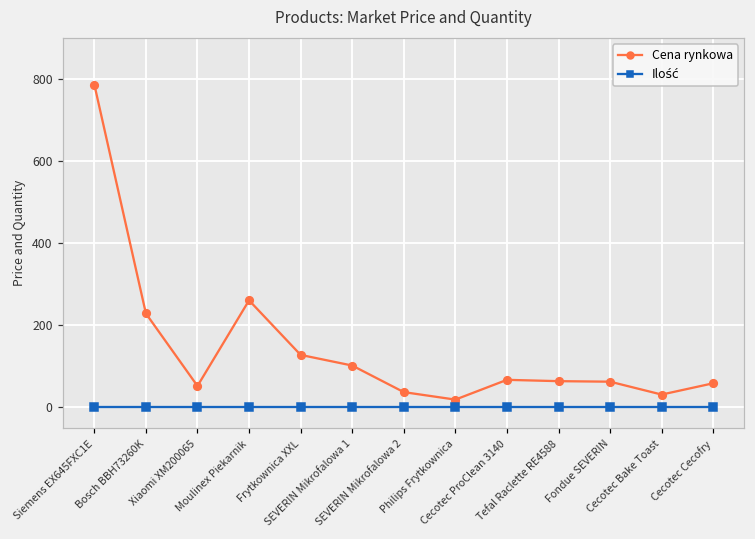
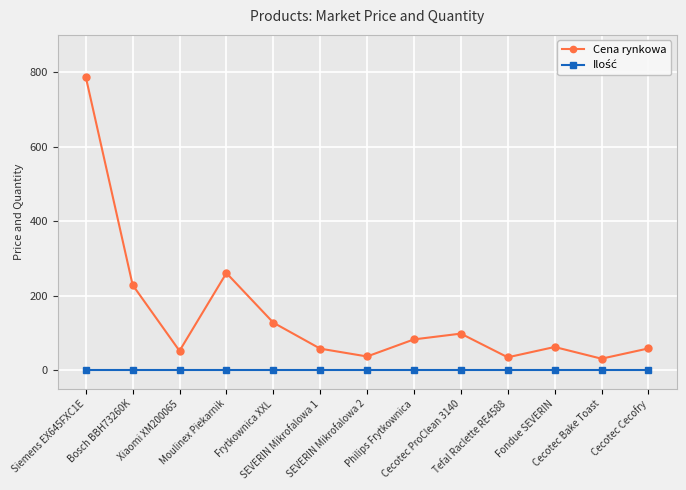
Cena rynkowa, SEVERIN Mikrofalowa 1: 100 -> 60
Cena rynkowa, Philips Frytkownica: 20 -> 80
Cena rynkowa, Cecotec ProClean 3140: 70 -> 100
Cena rynkowa, Tefal Raclette RE4588: 60 -> 30
